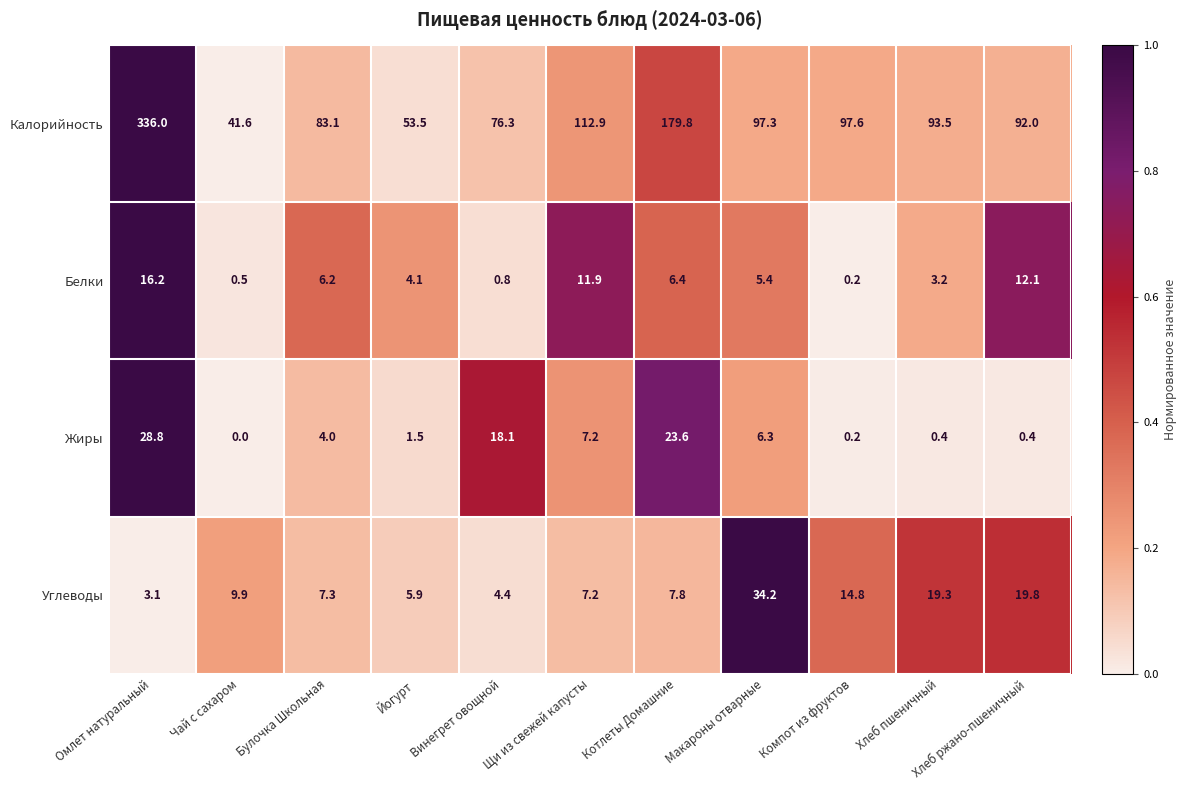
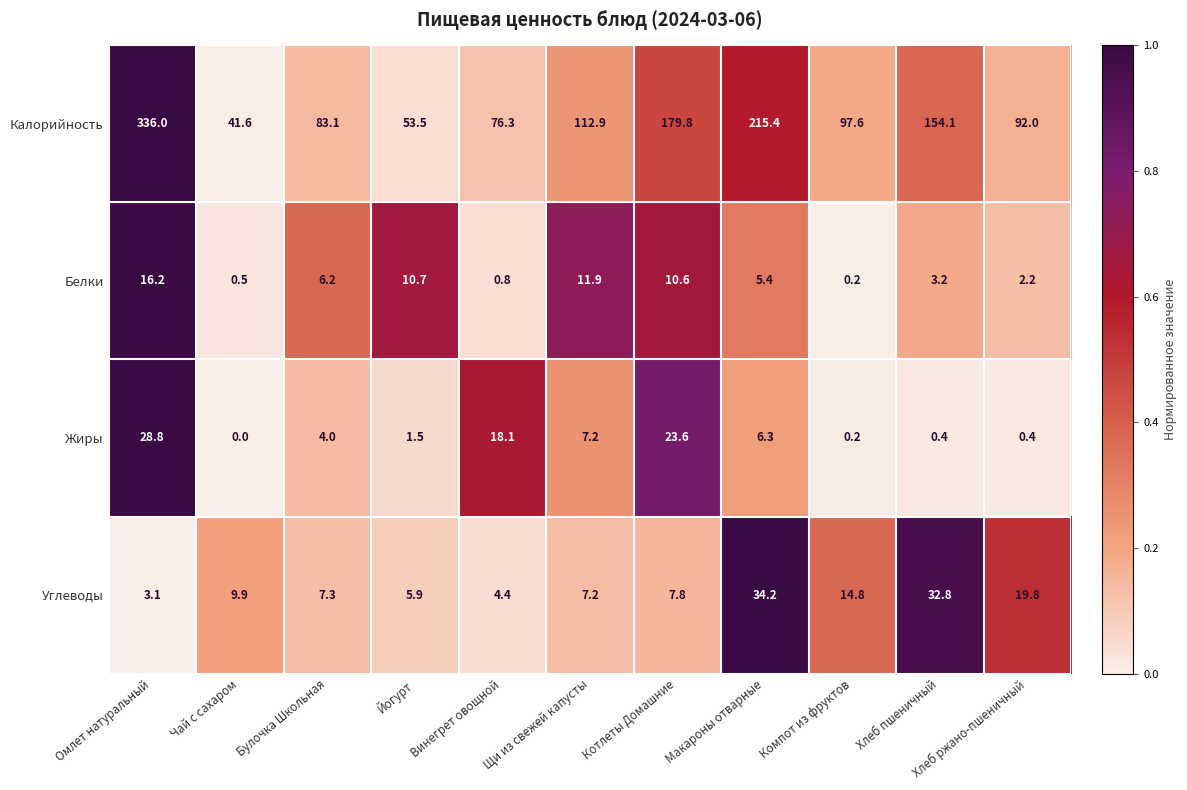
Калорийность, Макароны отварные: 97.3 -> 215.4
Калорийность, Хлеб пшеничный: 93.5 -> 154.1
Белки, Йогурт: 4.1 -> 10.7
Белки, Котлеты Домашние: 6.4 -> 10.6
Белки, Хлеб ржано-пшеничный: 12.1 -> 2.2
Углеводы, Хлеб пшеничный: 19.3 -> 32.8
